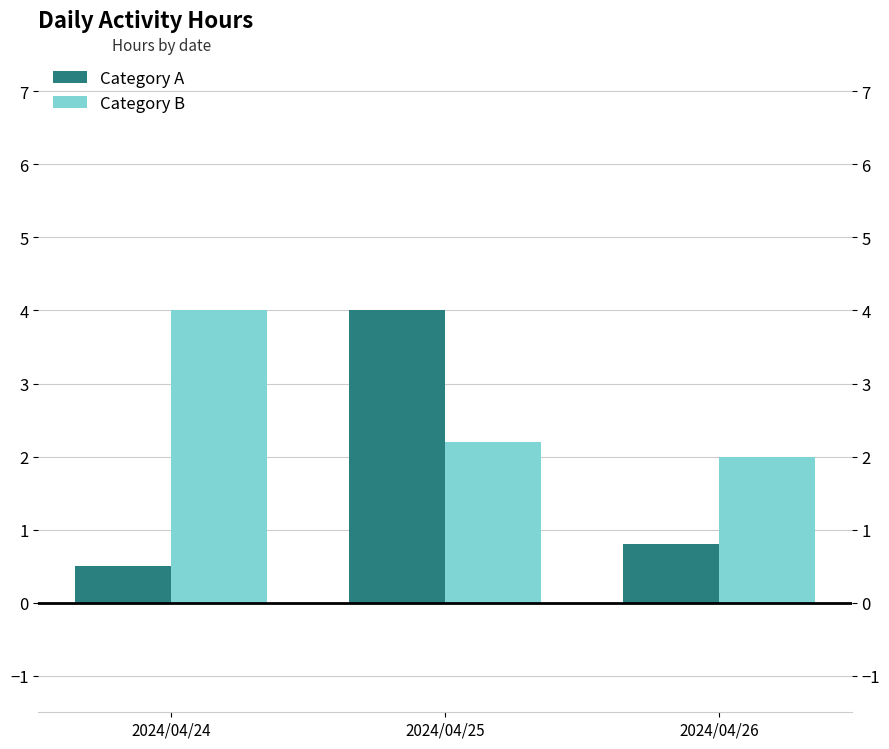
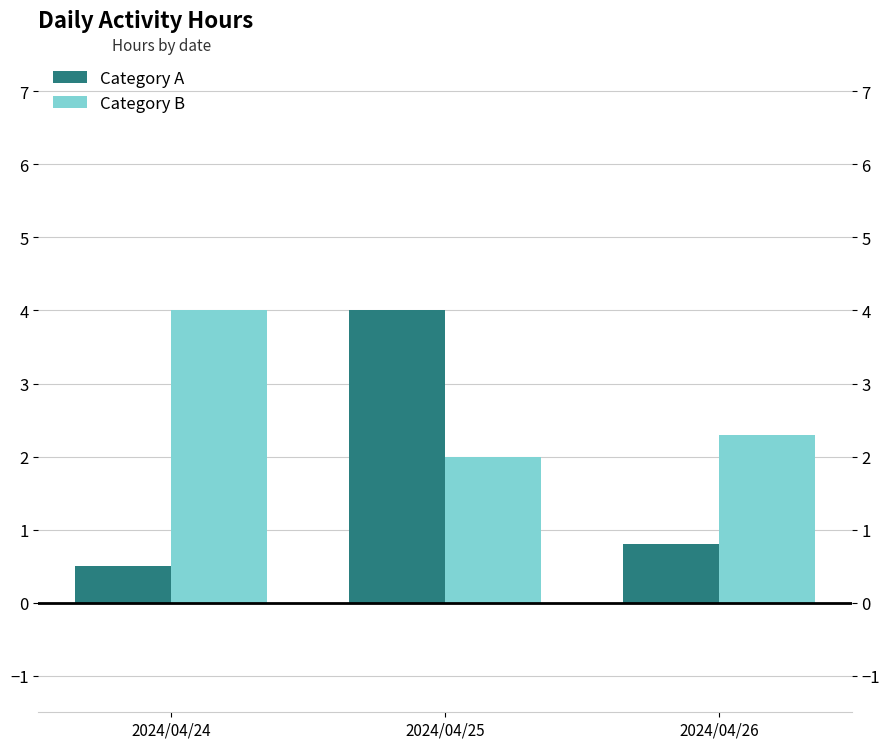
Category B, 2024/04/25: 2.2 -> 2.0
Category B, 2024/04/26: 2.0 -> 2.3
